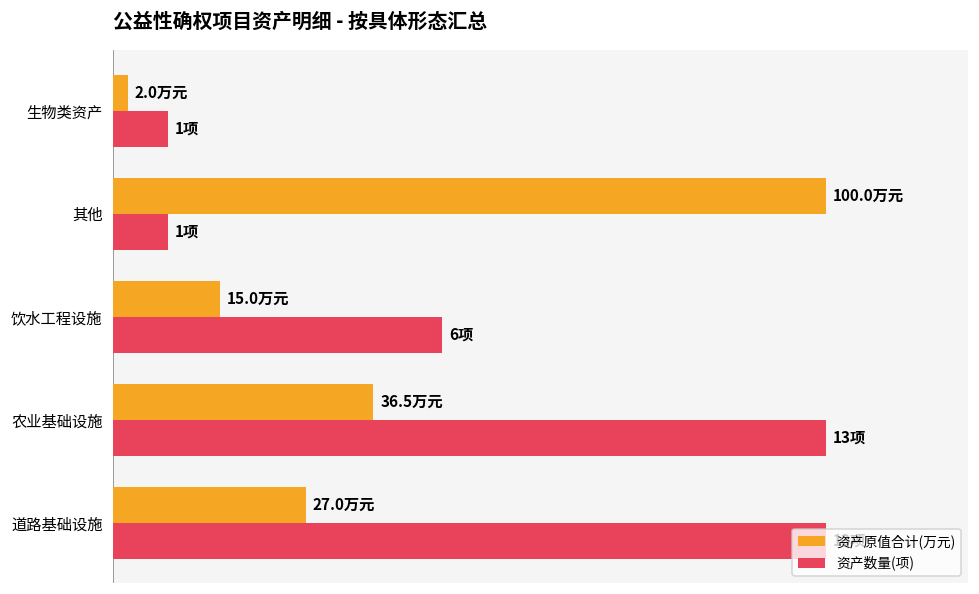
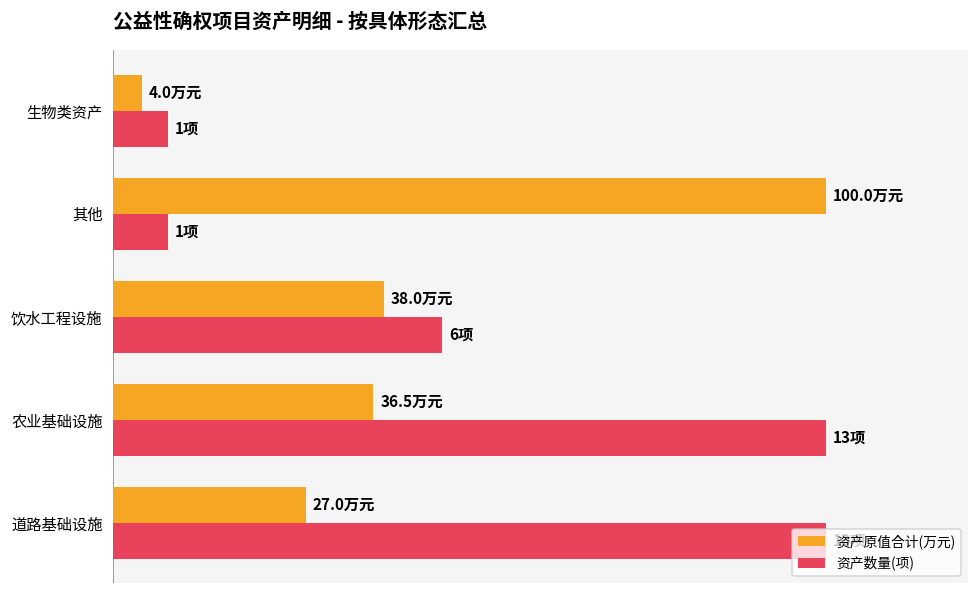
资产原值合计(万元), 生物类资产: 2.0 -> 4.0
资产原值合计(万元), 饮水工程设施: 15.0 -> 38.0
